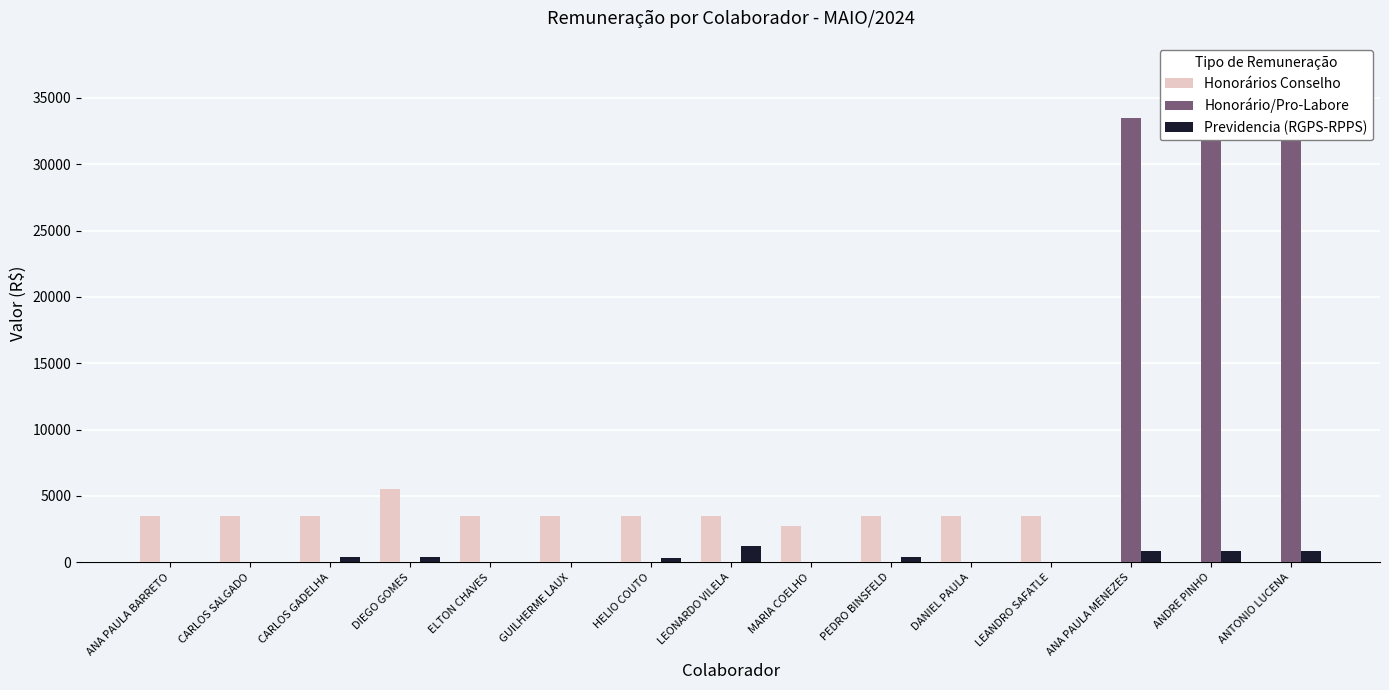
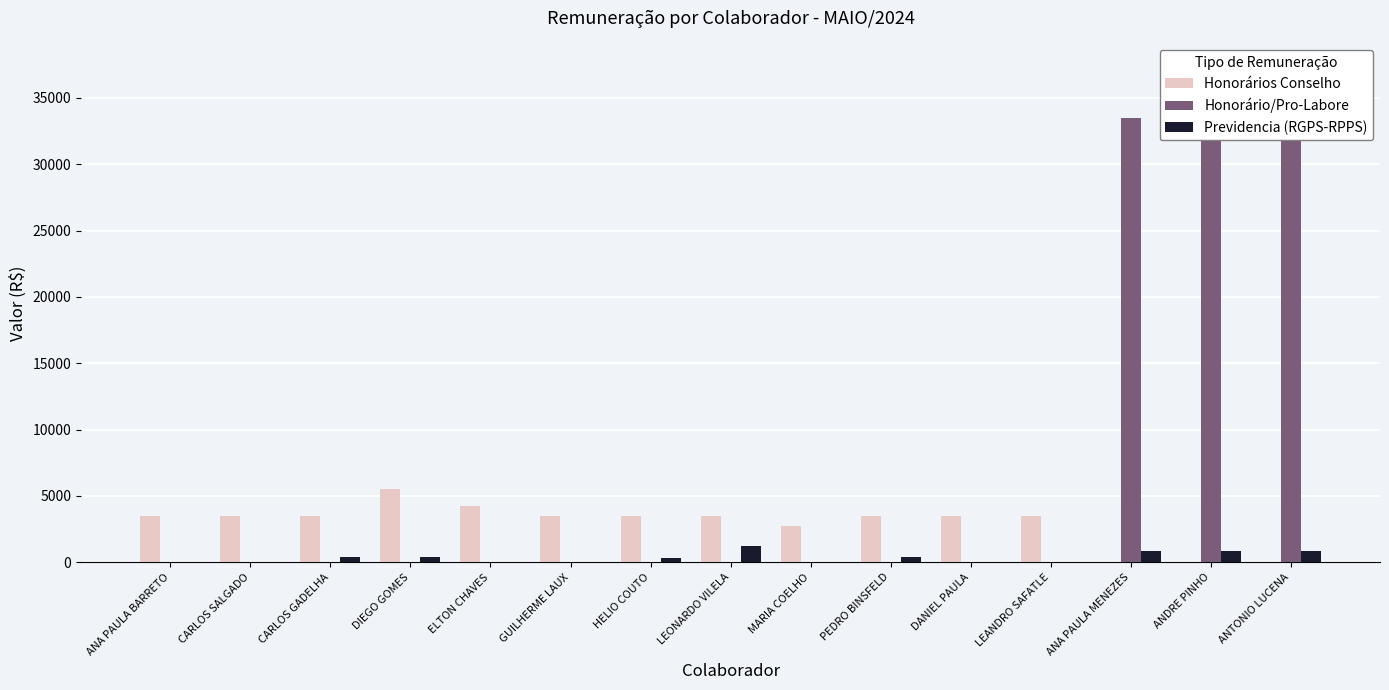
Honorários Conselho, ELTON CHAVES: 3500 -> 4300
